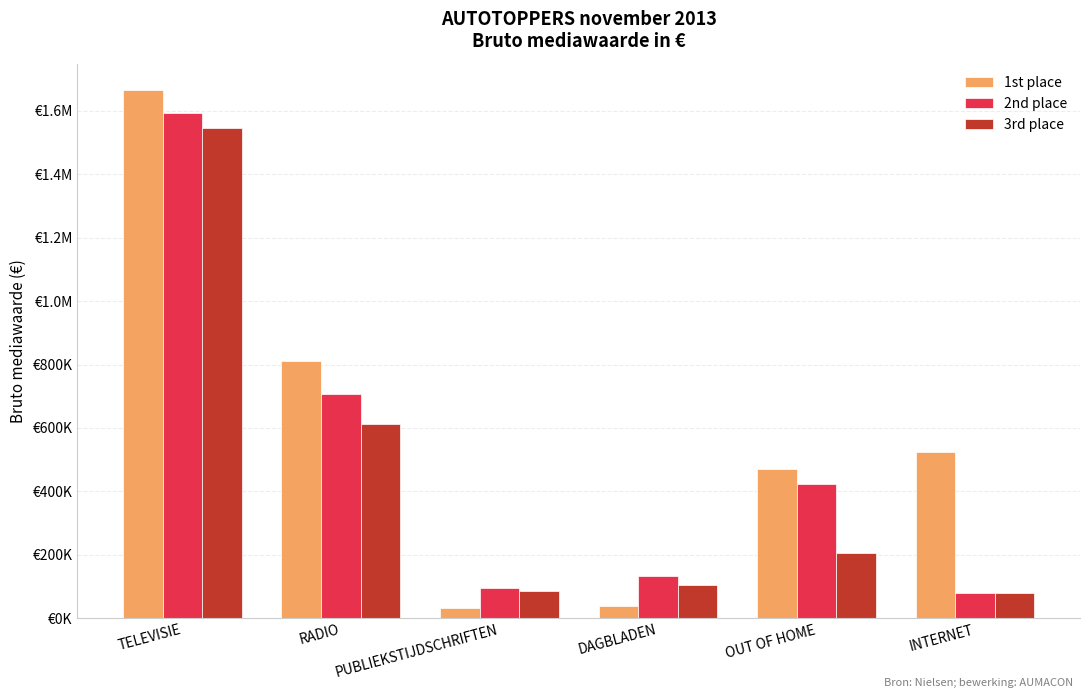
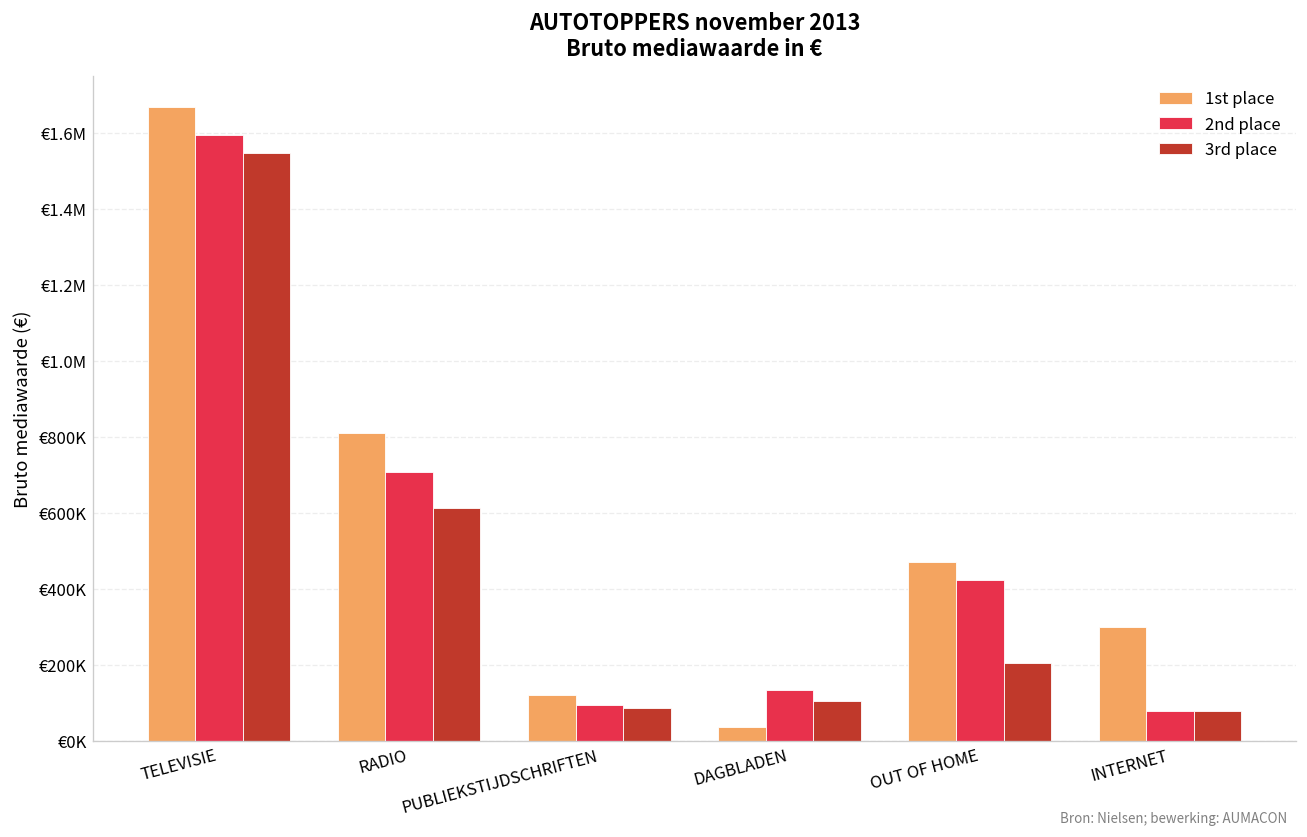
1st place, PUBLIEKSTIJDSCHRIFTEN: €30000 -> €120000
1st place, INTERNET: €520000 -> €300000
